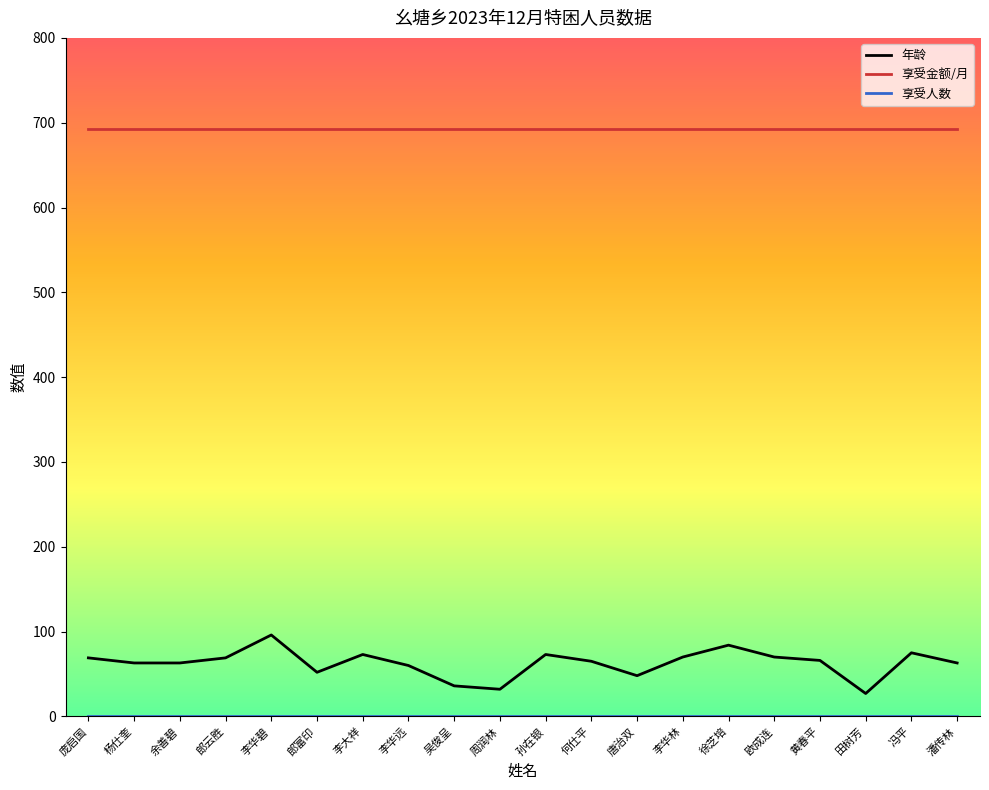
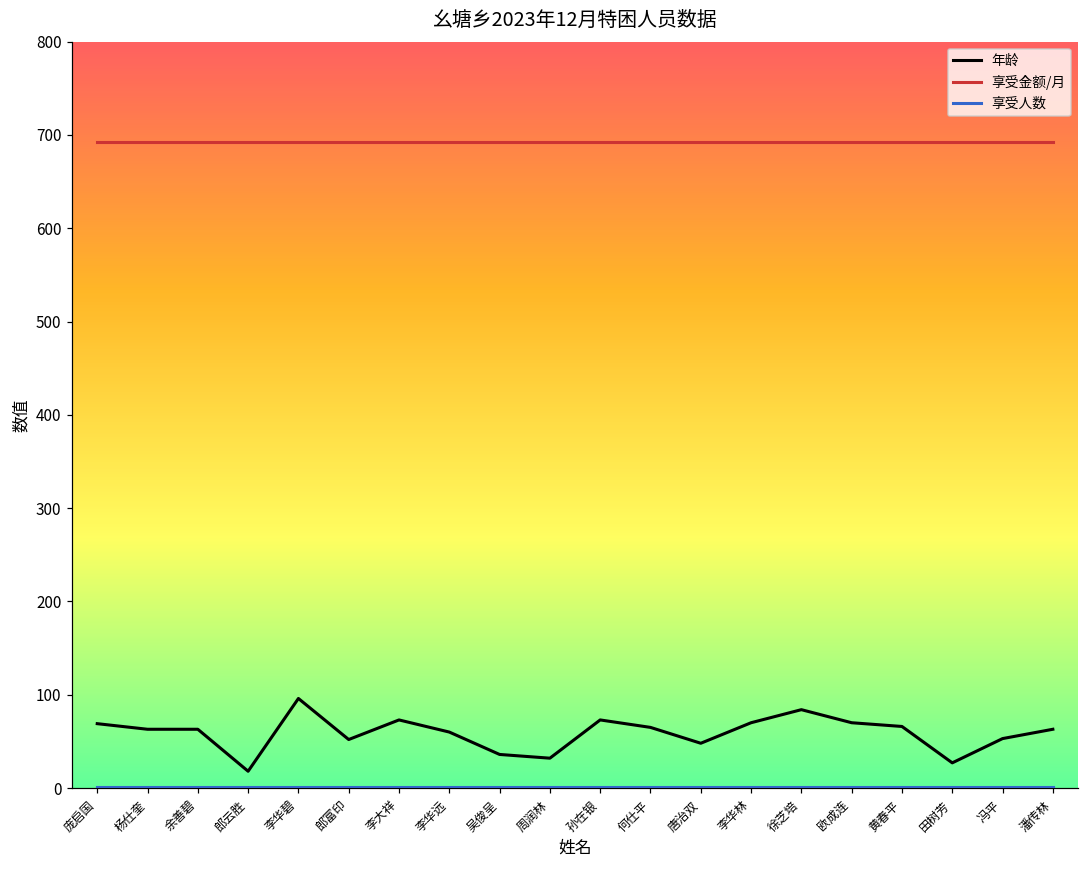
年龄, 郎云胜: 70 -> 20
年龄, 冯平: 80 -> 50
